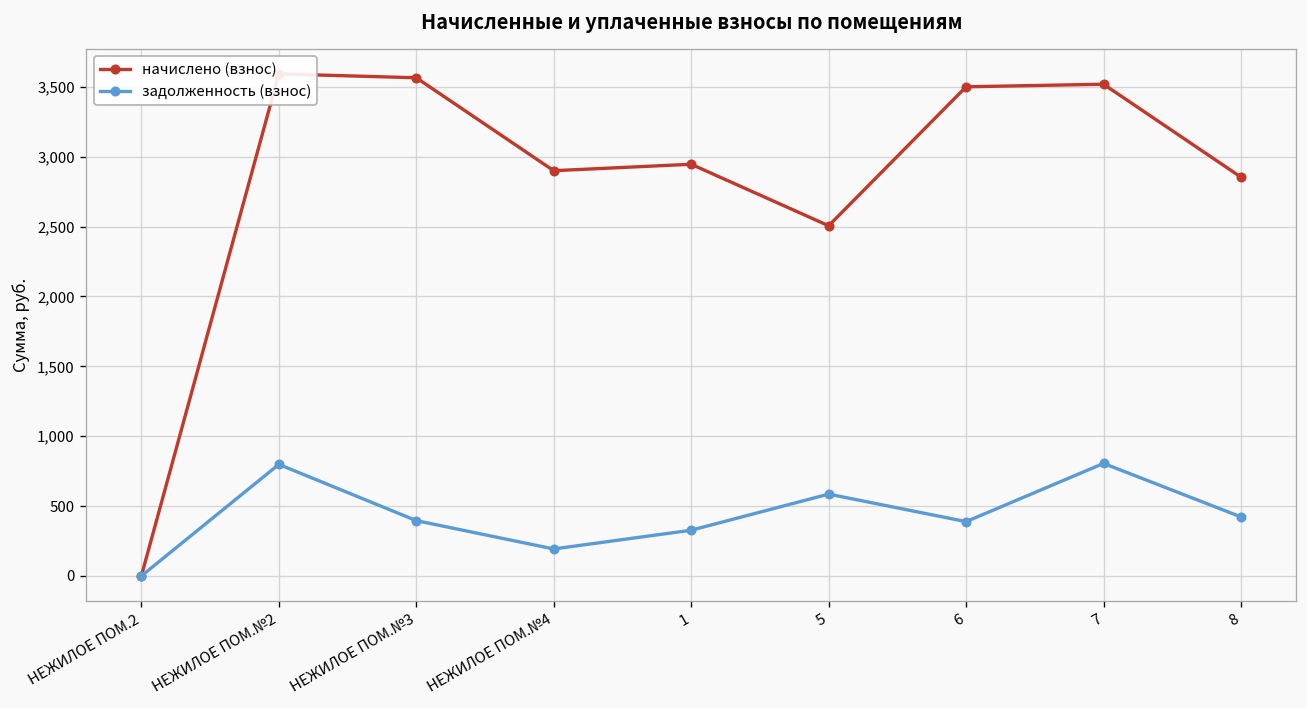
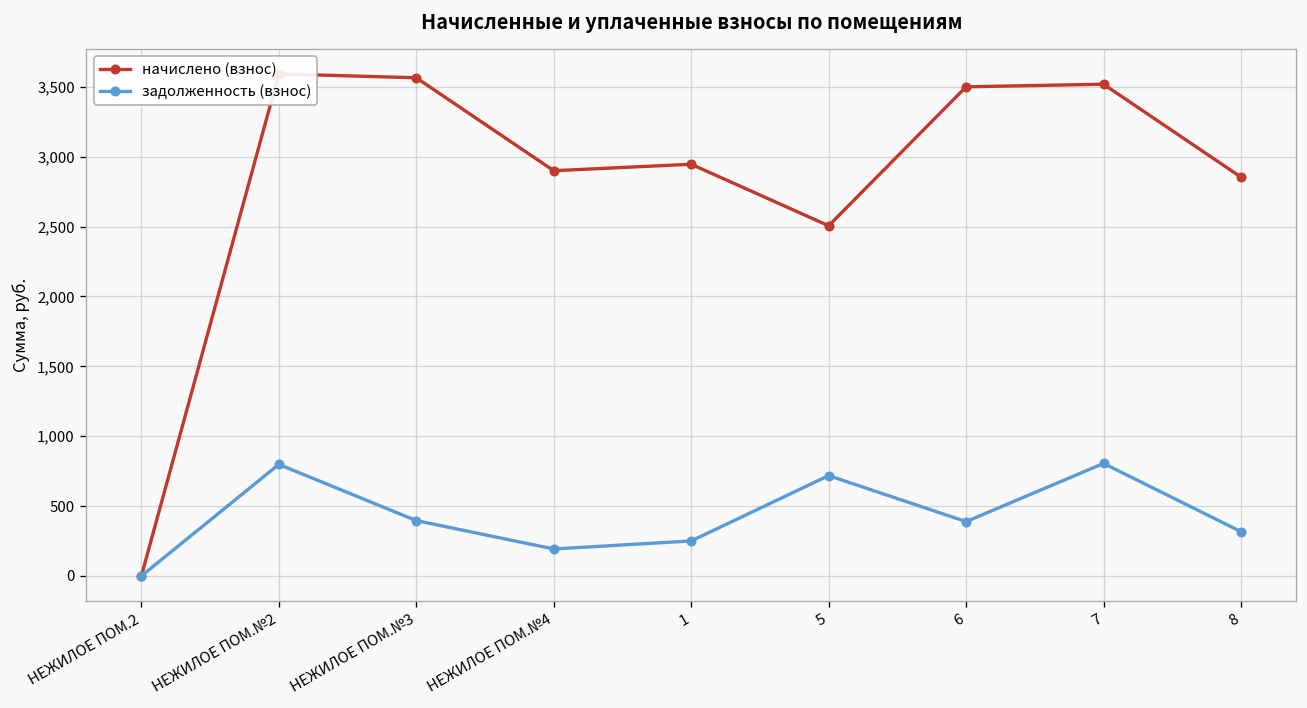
задолженность (взнос), 1: 330 -> 250
задолженность (взнос), 5: 590 -> 720
задолженность (взнос), 8: 420 -> 320
